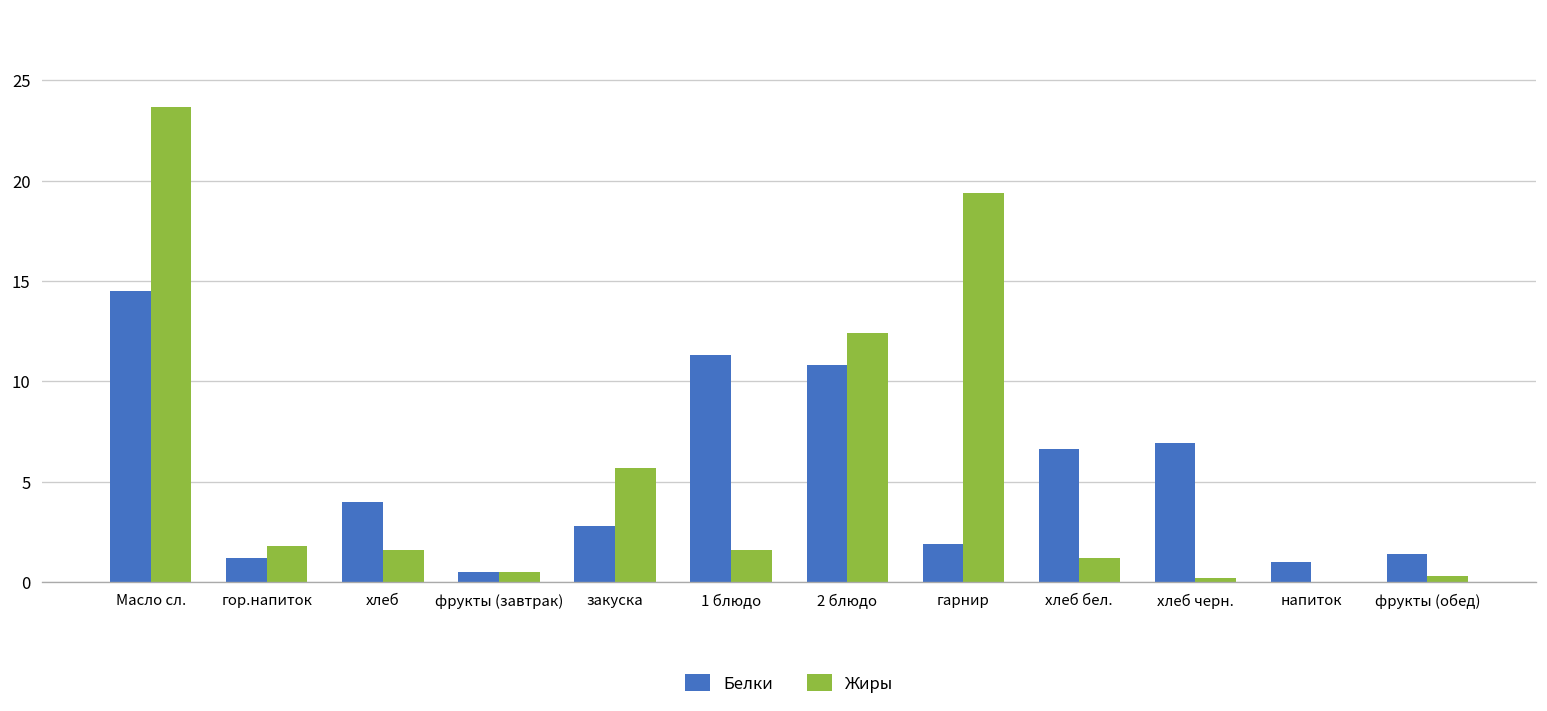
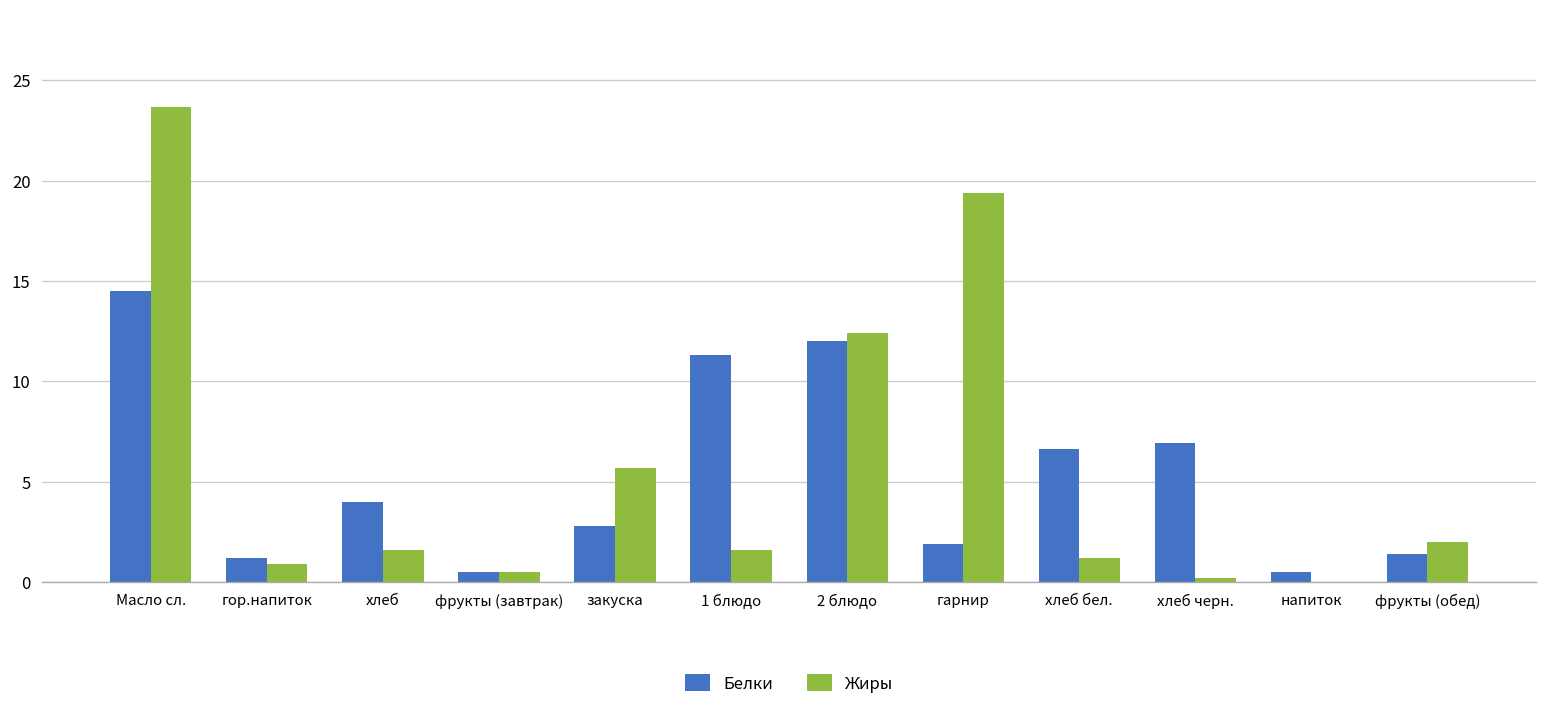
Жиры, гор.напиток: 1.8 -> 0.9
Белки, 2 блюдо: 10.8 -> 12.0
Белки, напиток: 1.0 -> 0.5
Жиры, фрукты (обед): 0.3 -> 2.0
